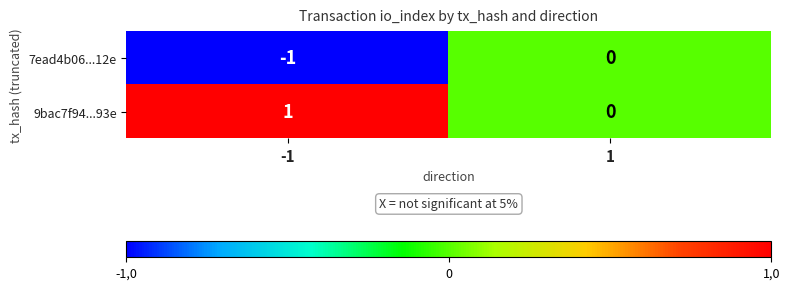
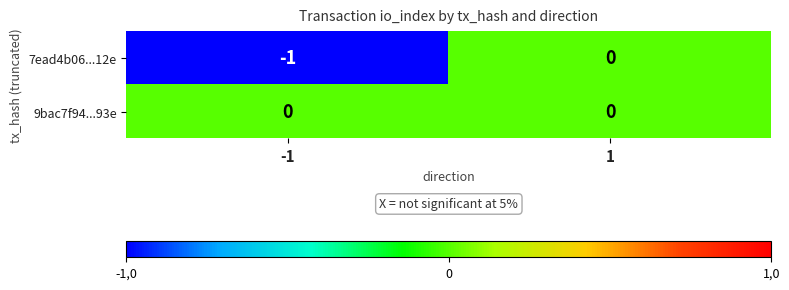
9bac7f94...93e, -1: 1 -> 0
